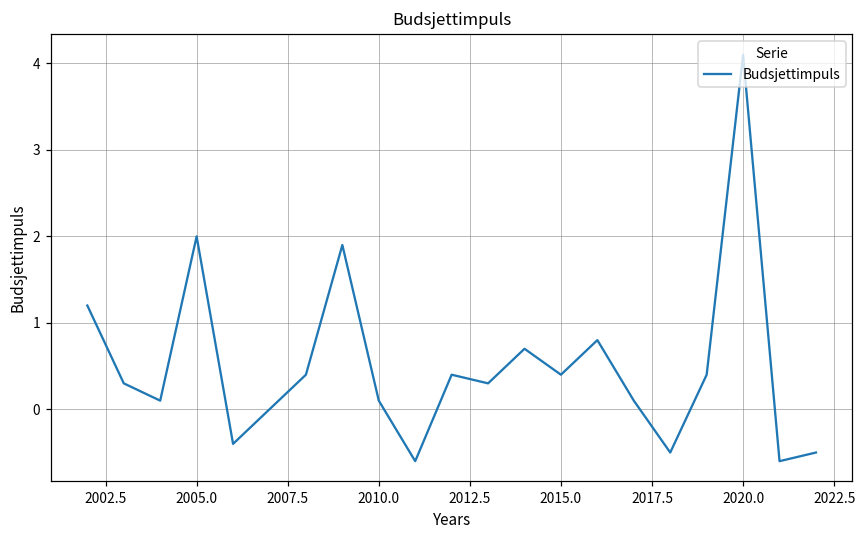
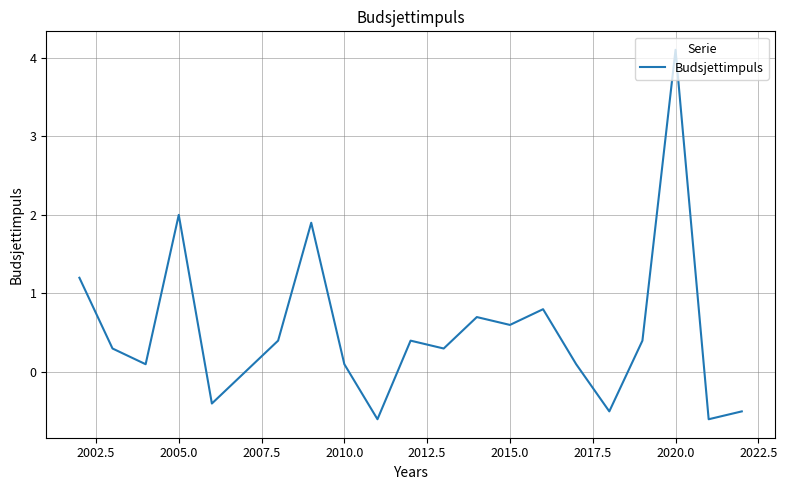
2015.0: 0.4 -> 0.6
